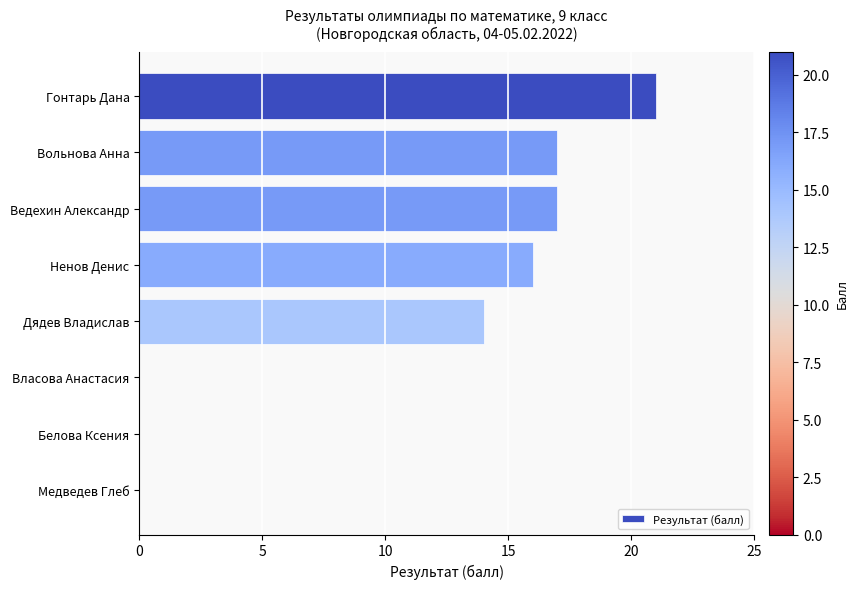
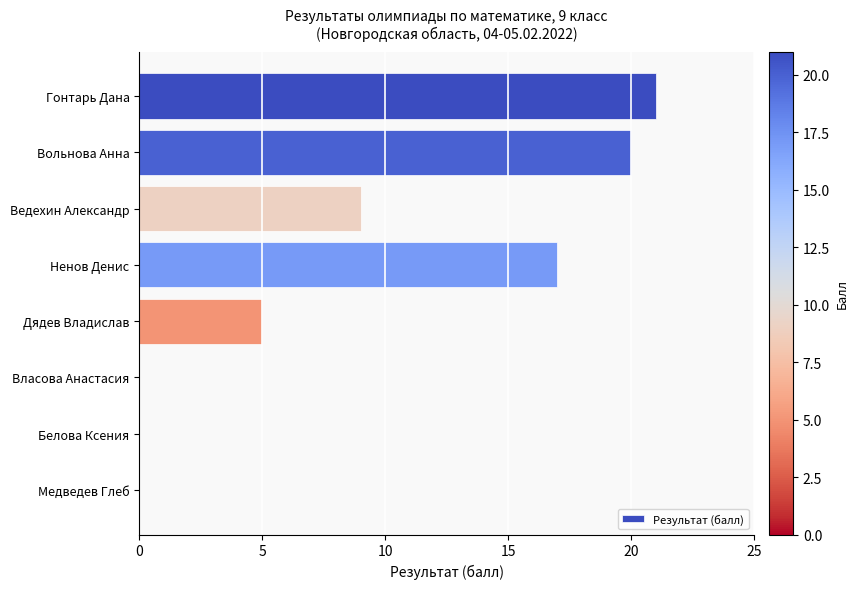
Вольнова Анна: 17 -> 20
Ведехин Александр: 17 -> 9
Ненов Денис: 16 -> 17
Дядев Владислав: 14 -> 5
